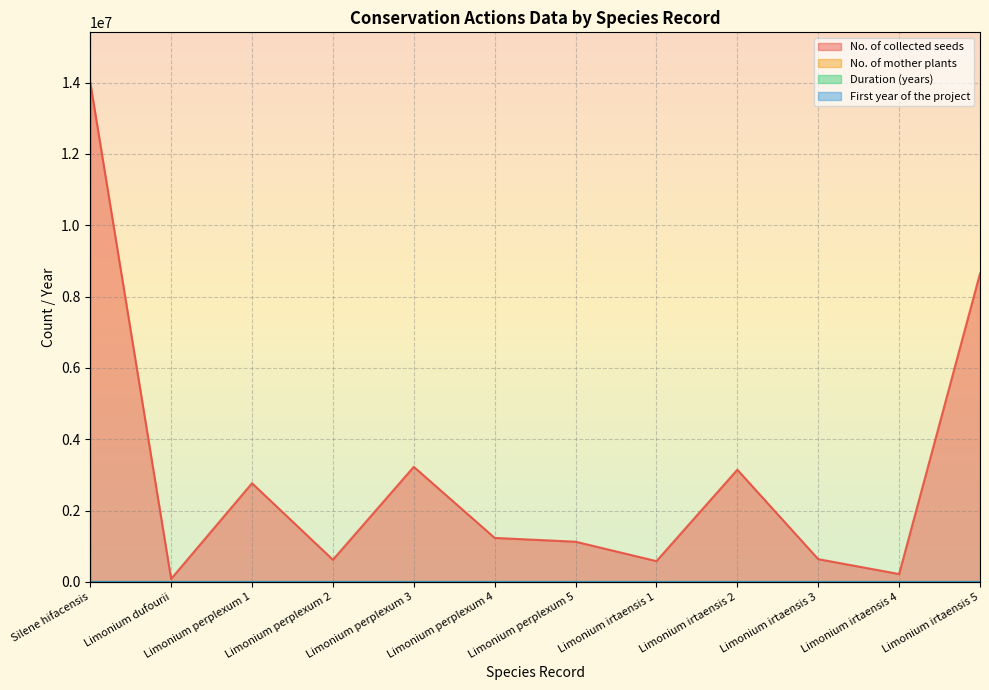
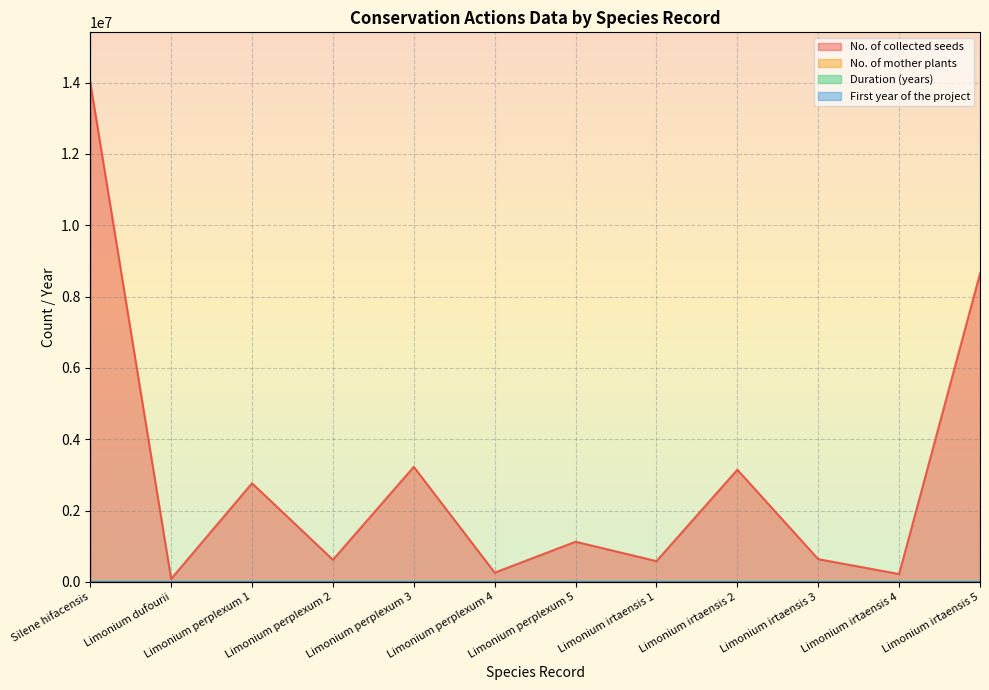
No. of collected seeds, Limonium perplexum 4: 1200000 -> 300000
